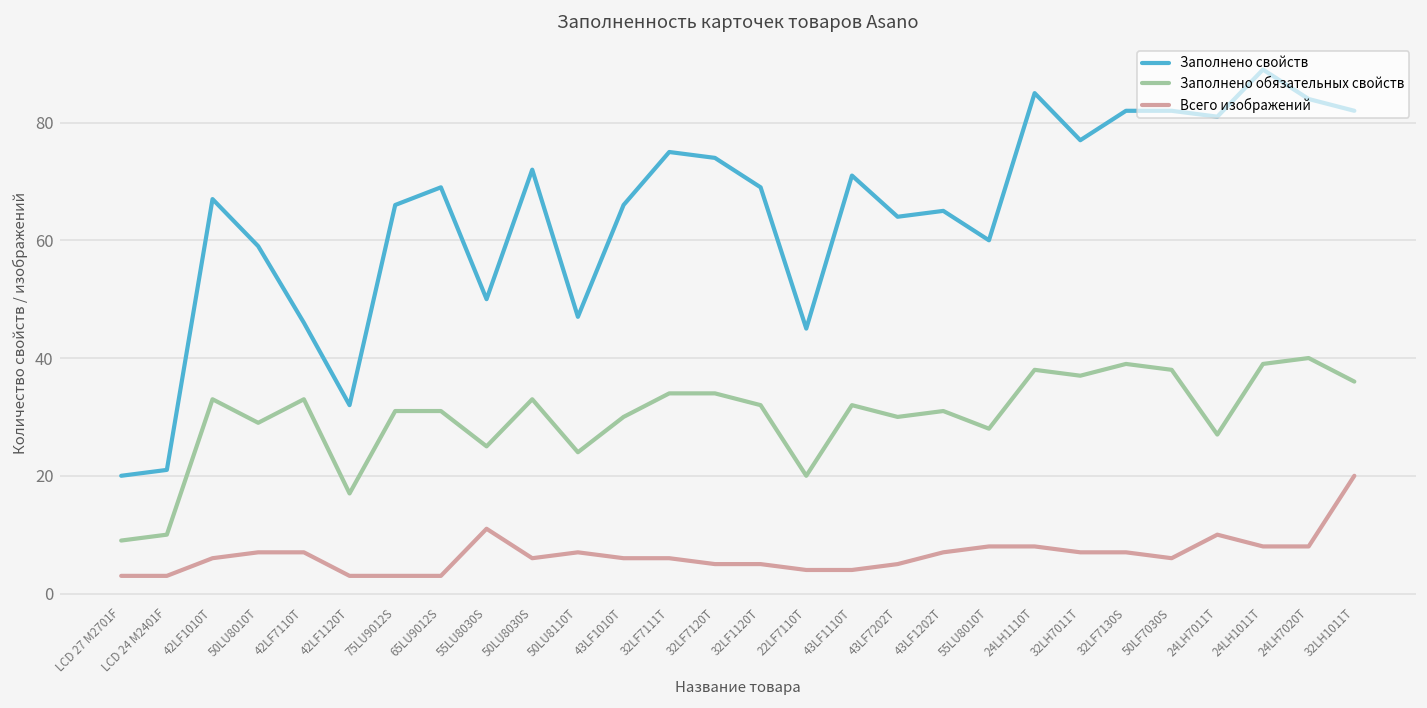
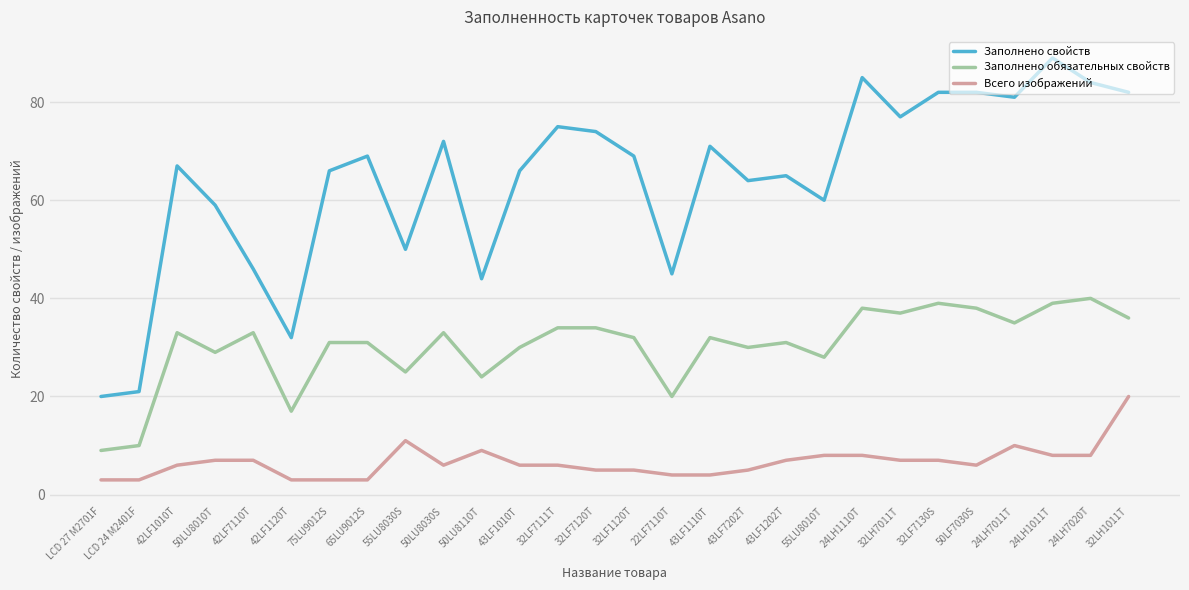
Заполнено свойств, 50LU8110T: 47 -> 44
Всего изображений, 50LU8110T: 7 -> 9
Заполнено обязательных свойств, 24LH7011T: 27 -> 35
